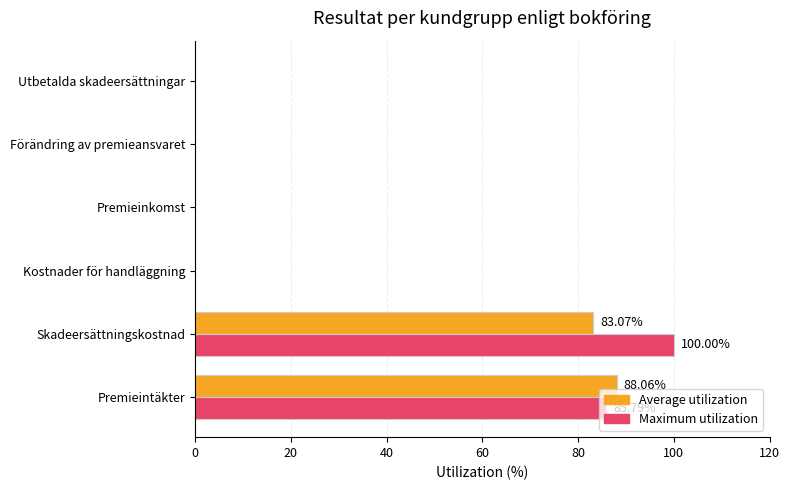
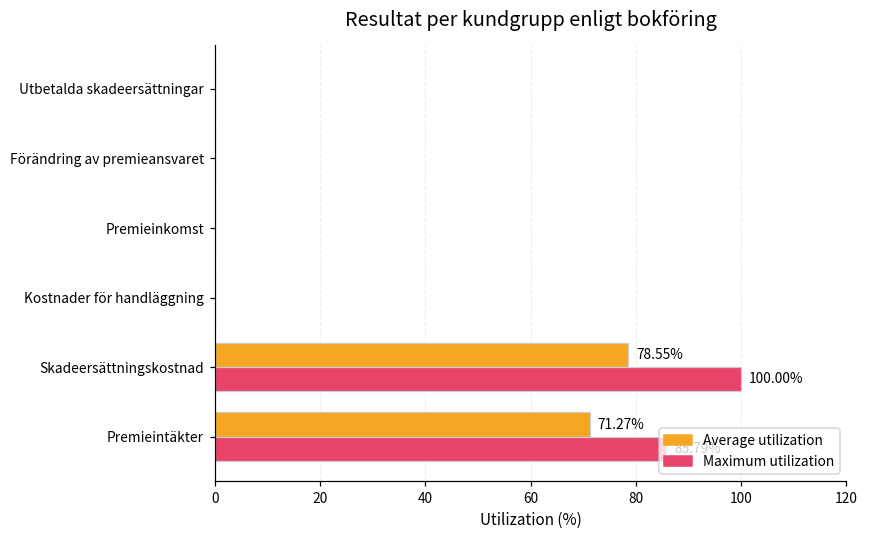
Average utilization, Skadeersättningskostnad: 83.07% -> 78.55%
Average utilization, Premieintäkter: 88 -> 71
